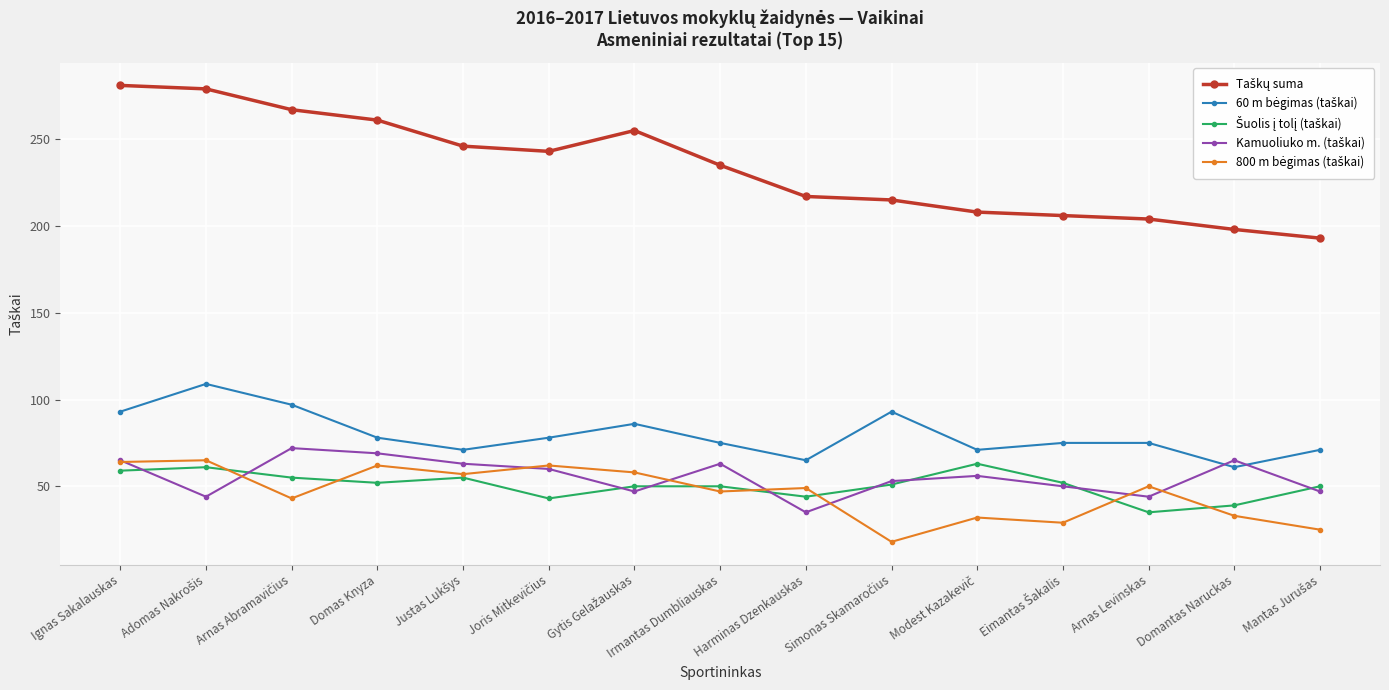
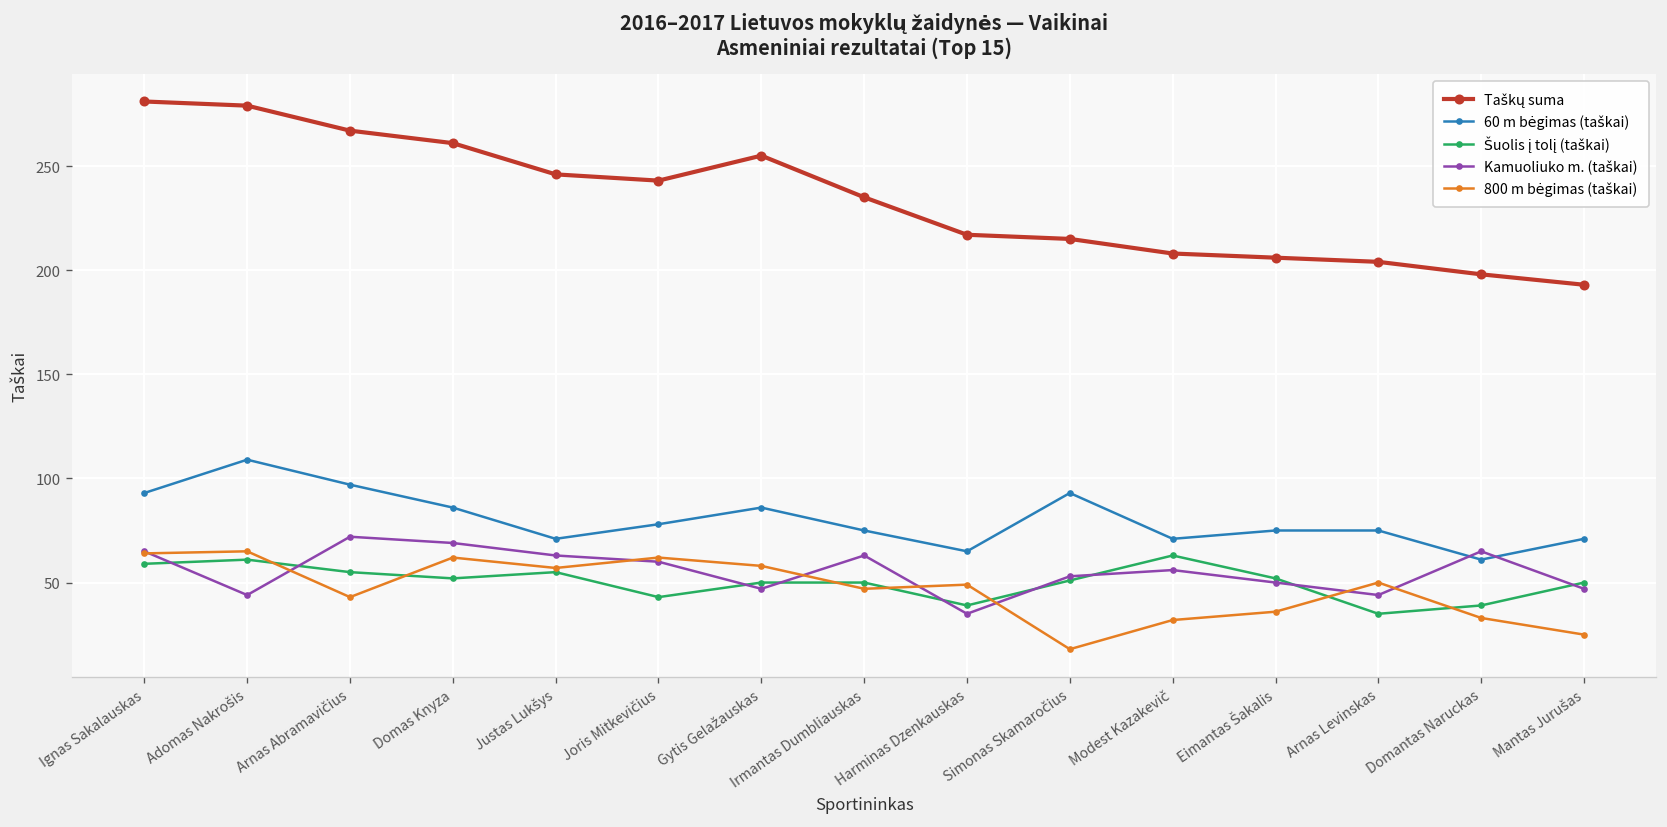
60 m bėgimas (taškai), Domas Knyza: 78 -> 86
Šuolis į tolį (taškai), Harminas Dzenkauskas: 44 -> 39
800 m bėgimas (taškai), Eimantas Šakalis: 29 -> 36
